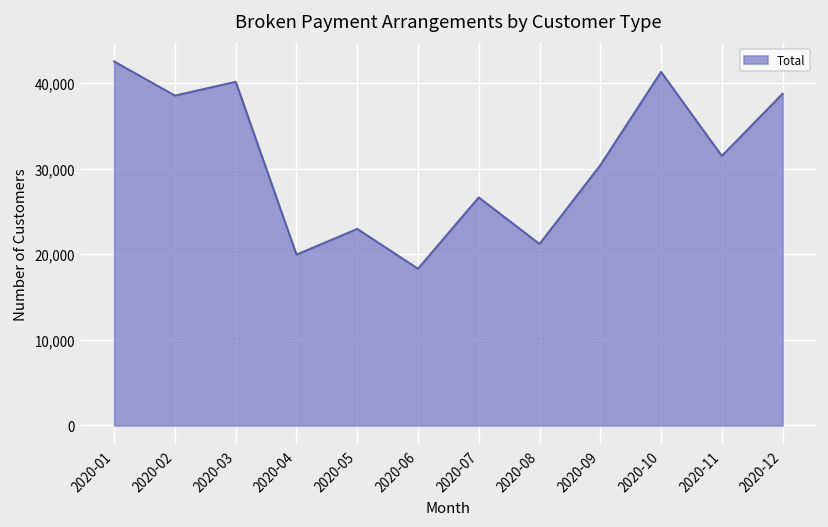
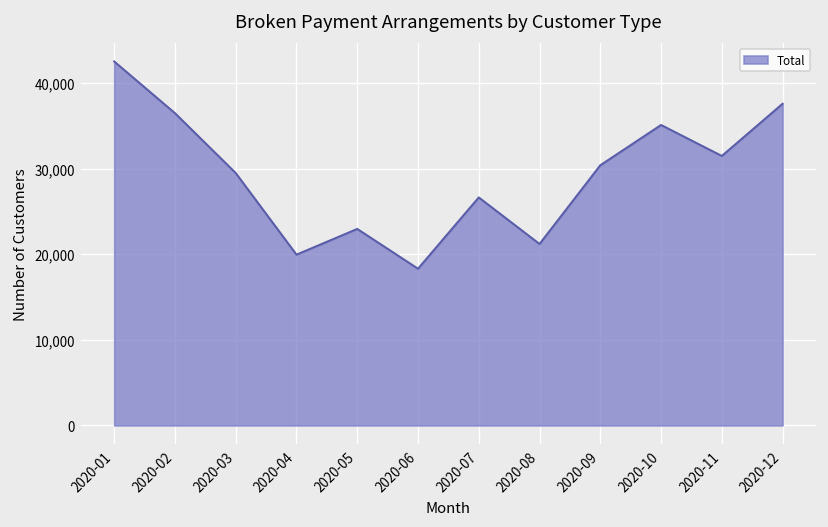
2020-02: 39,000 -> 36,000
2020-03: 40,000 -> 29,000
2020-10: 41,000 -> 35,000
2020-12: 39,000 -> 38,000
